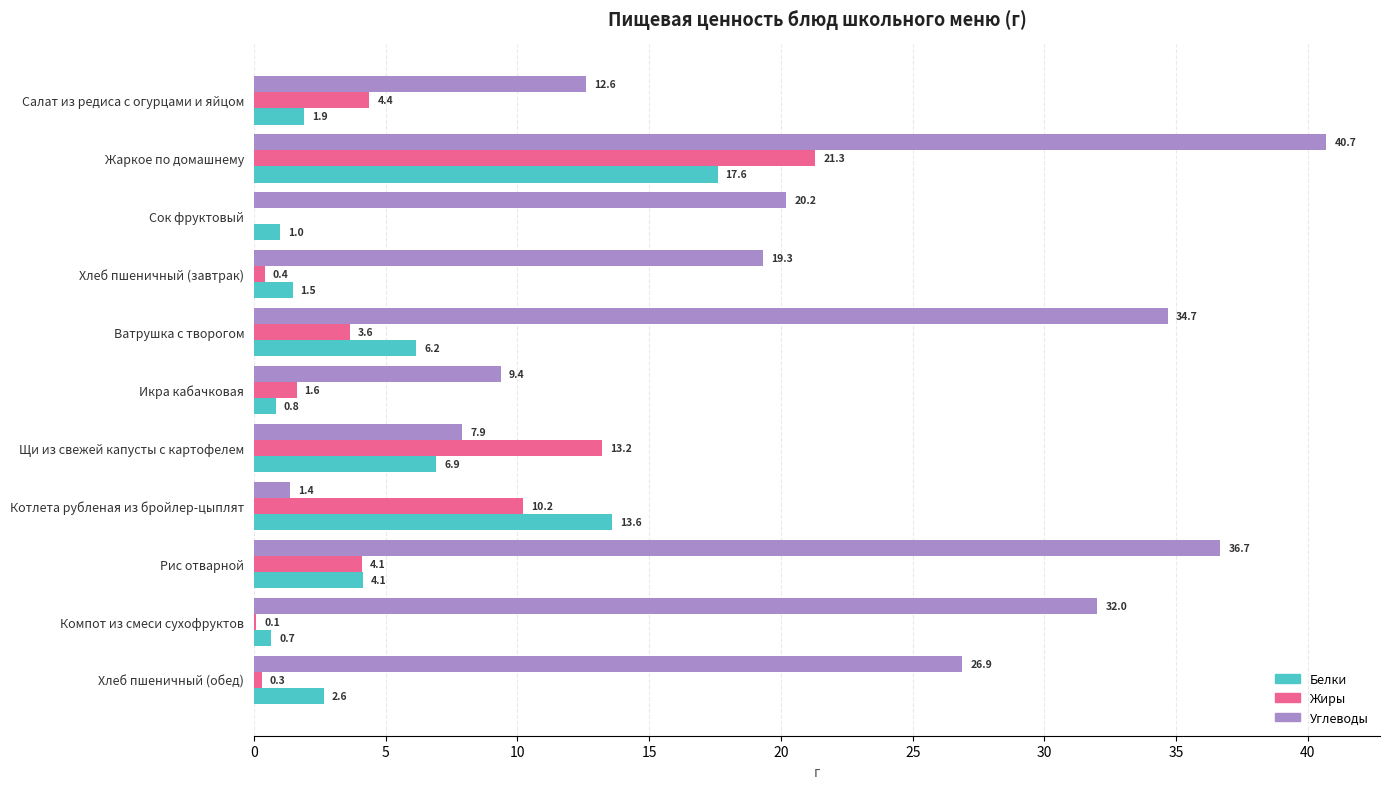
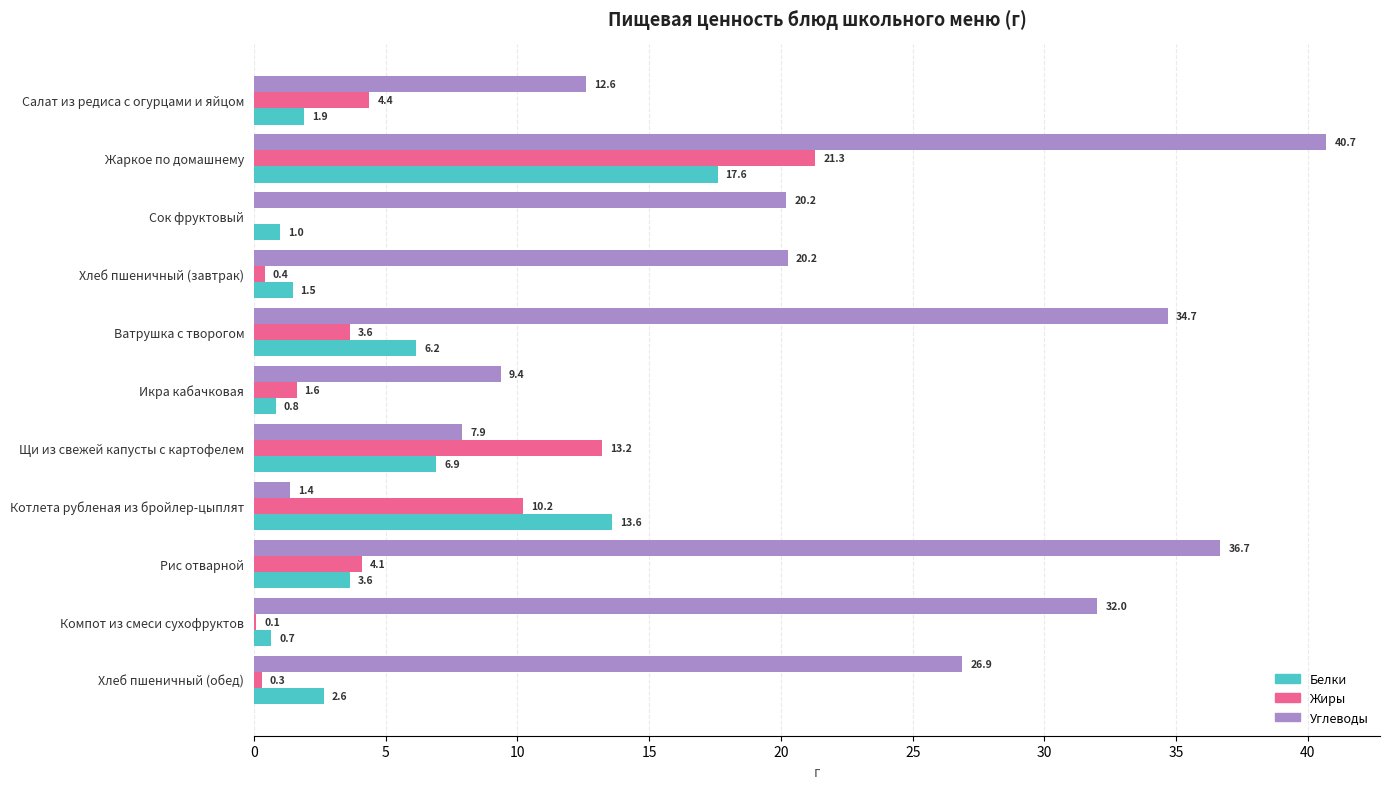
Углеводы, Хлеб пшеничный (завтрак): 19.3 -> 20.2
Белки, Рис отварной: 4.1 -> 3.6
